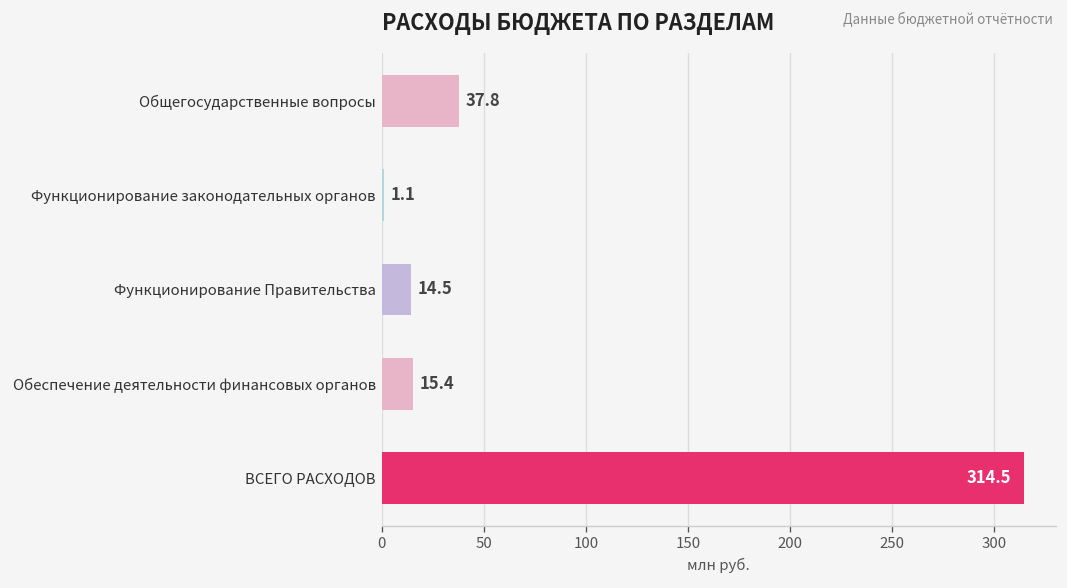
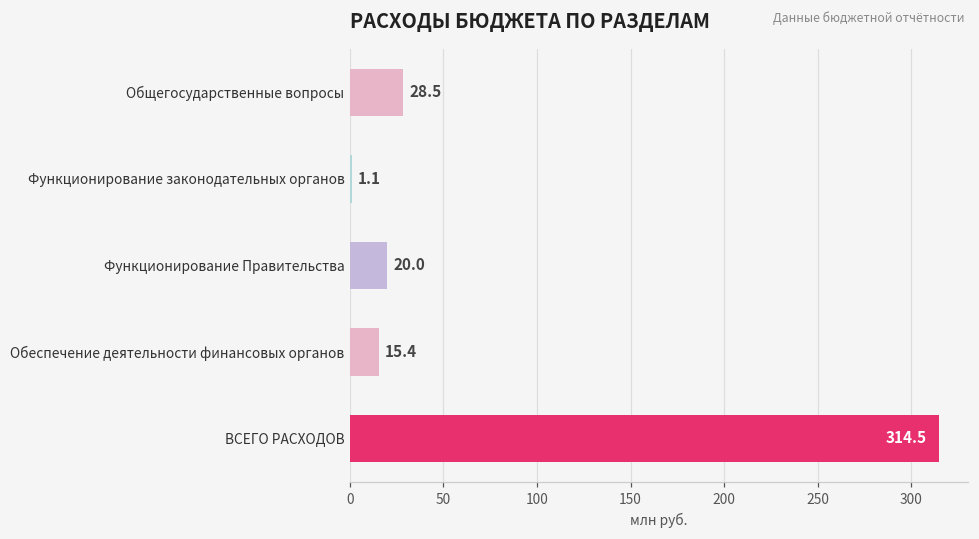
Общегосударственные вопросы: 37.8 -> 28.5
Функционирование Правительства: 14.5 -> 20.0
